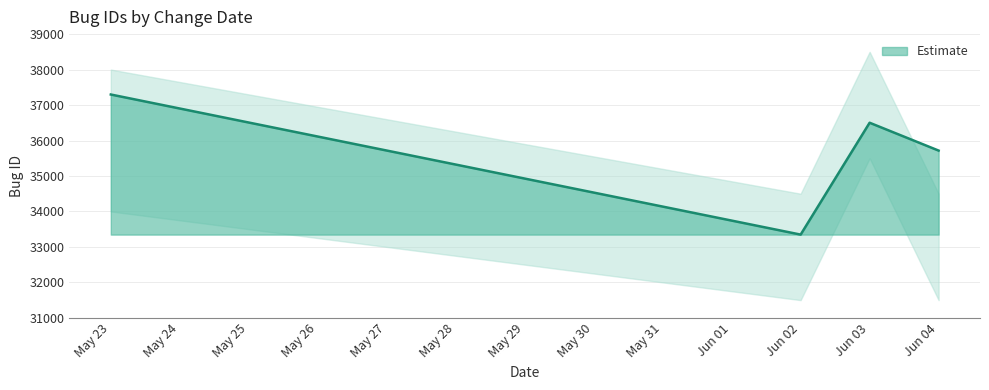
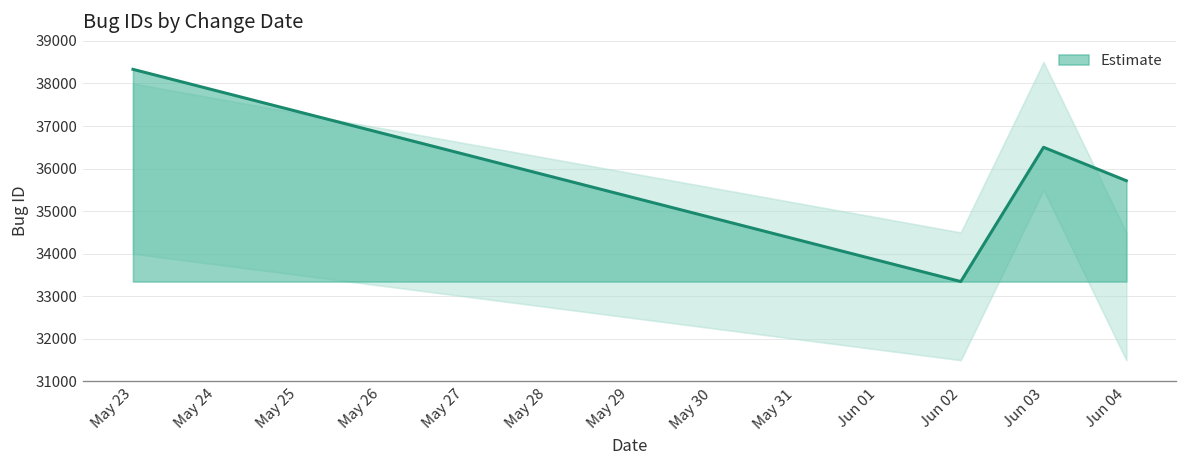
Estimate, May 23: 37300 -> 38300
